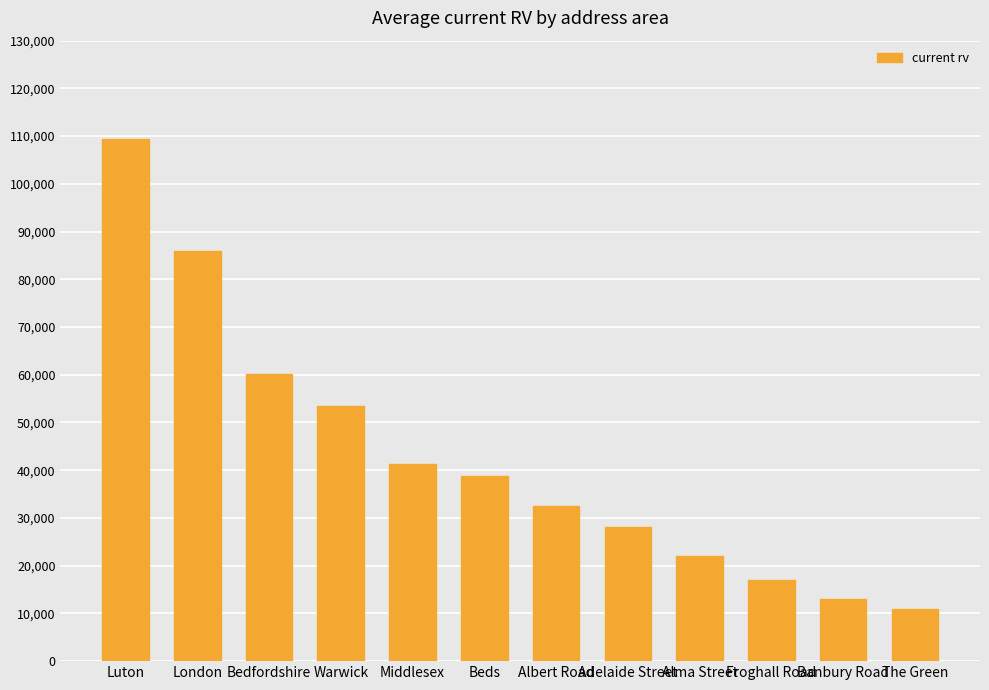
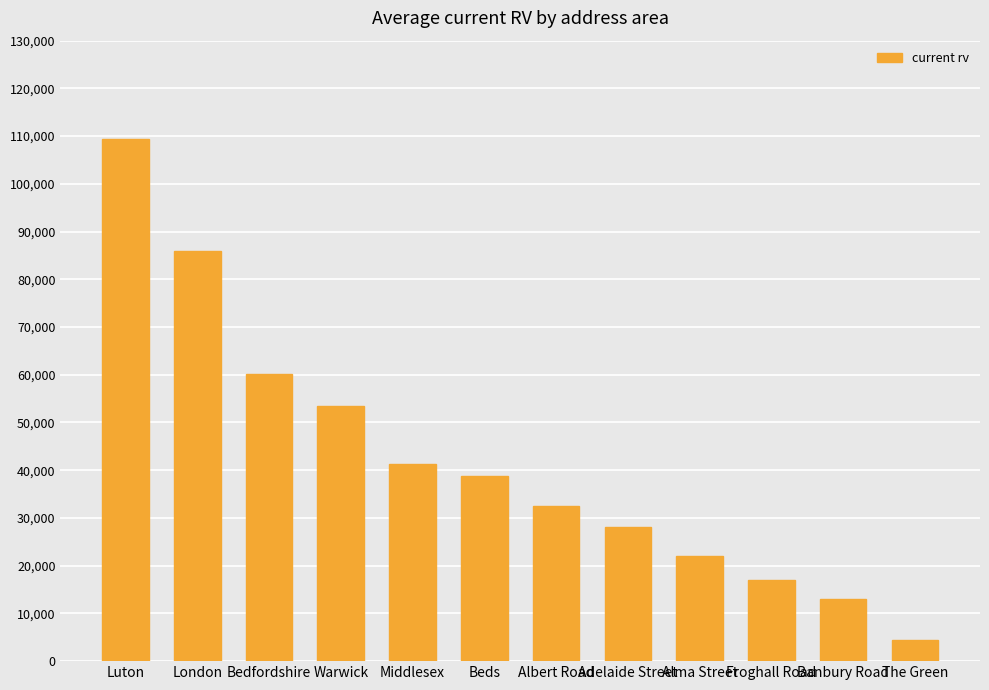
The Green: 11,000 -> 5,000
